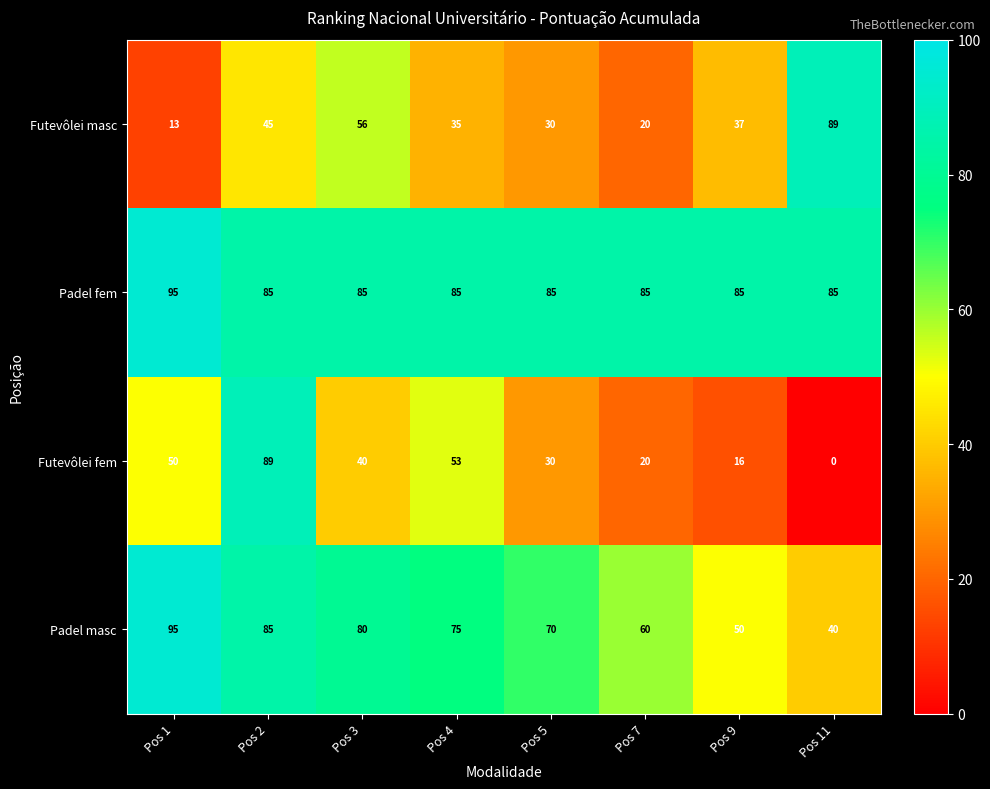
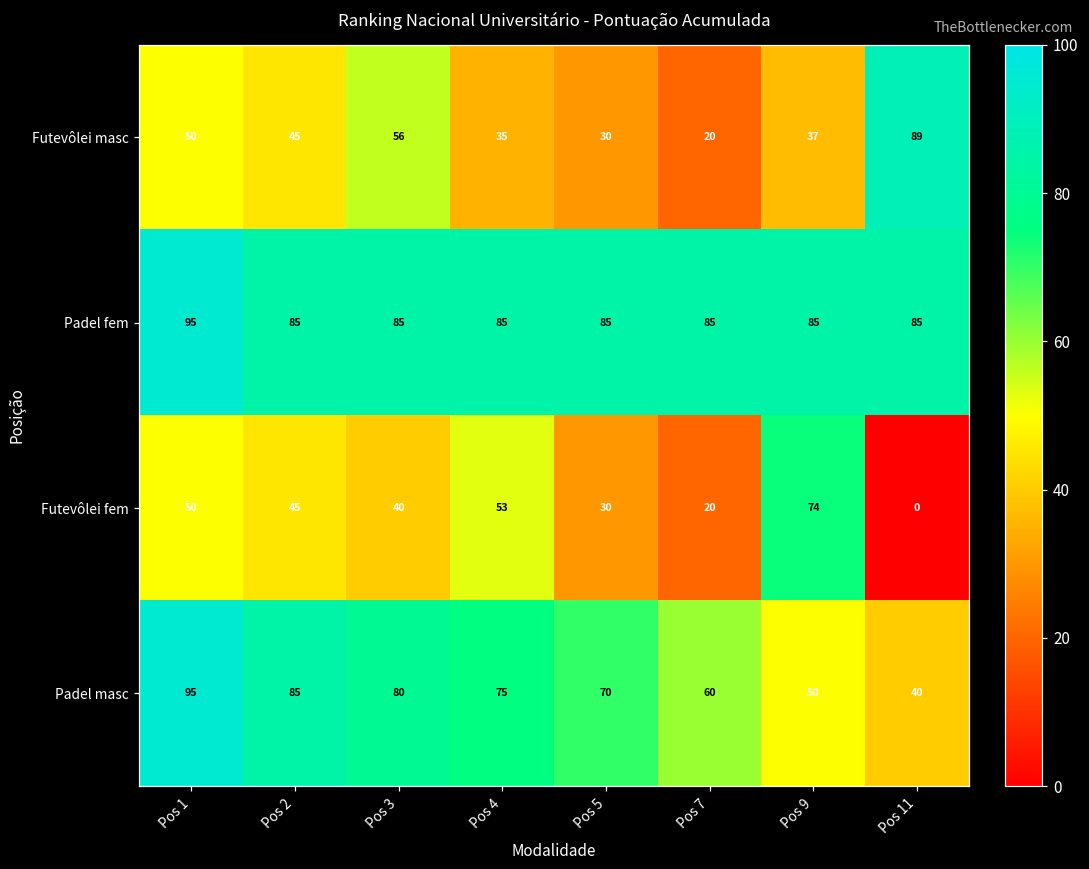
Futevôlei masc, Pos 1: 13 -> 50
Futevôlei fem, Pos 2: 89 -> 45
Futevôlei fem, Pos 9: 16 -> 74
